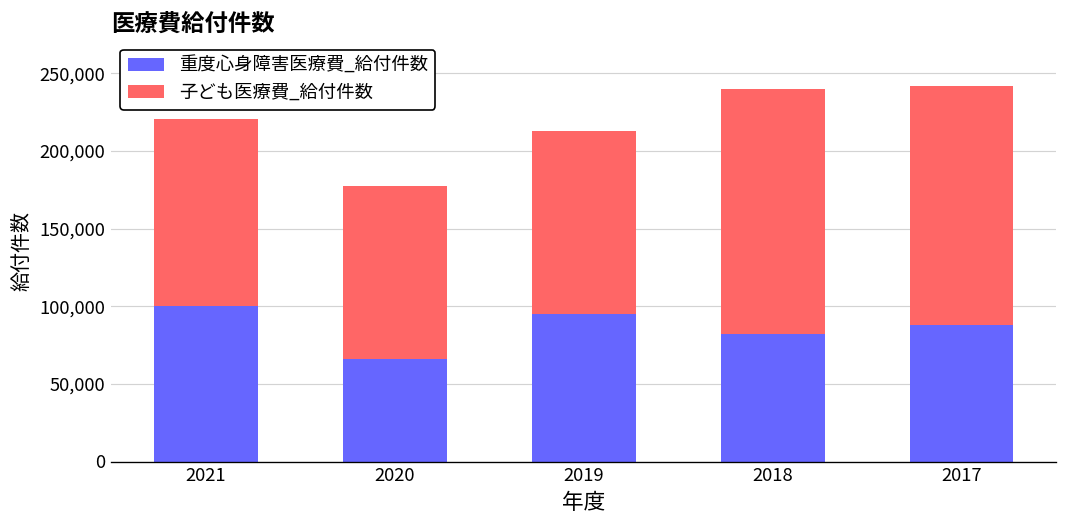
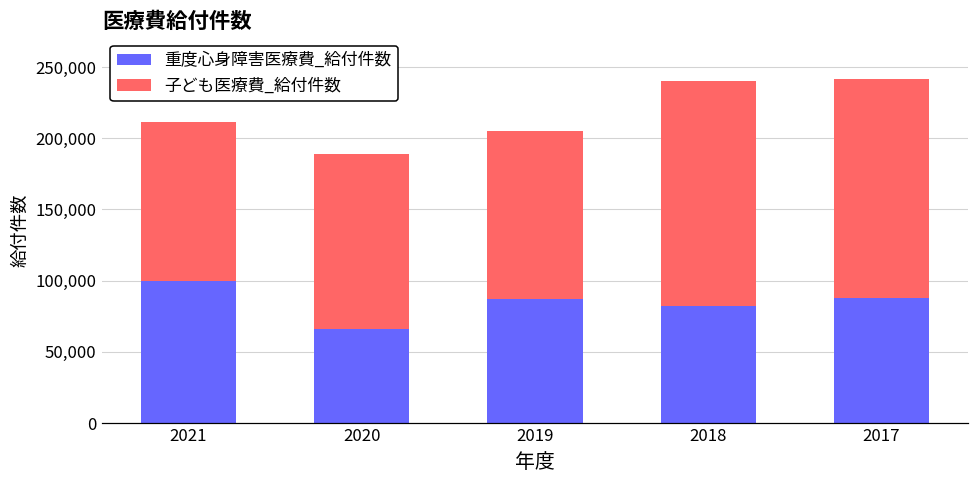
子ども医療費_給付件数, 2021: 121,000 -> 112,000
子ども医療費_給付件数, 2020: 111,000 -> 123,000
重度心身障害医療費_給付件数, 2019: 95,000 -> 87,000
